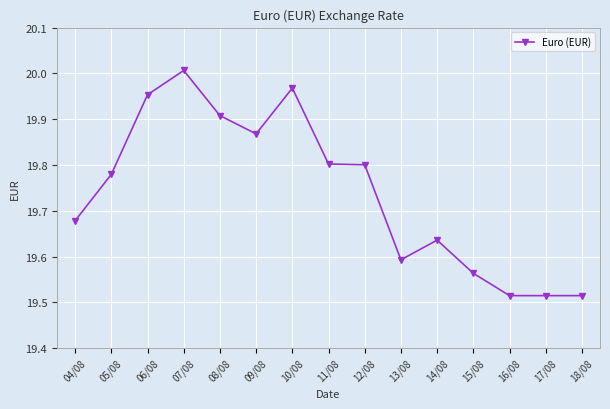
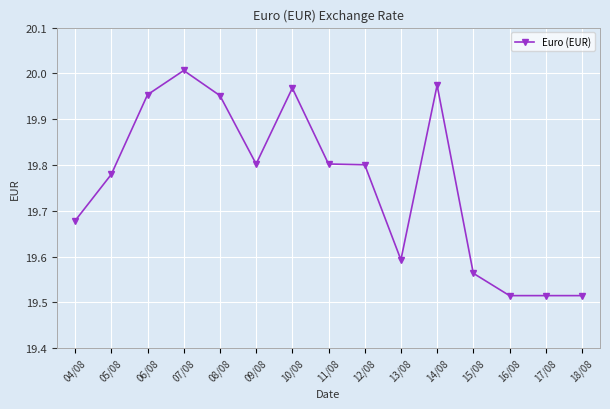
08/08: 19.91 -> 19.95
09/08: 19.87 -> 19.80
14/08: 19.64 -> 19.97
